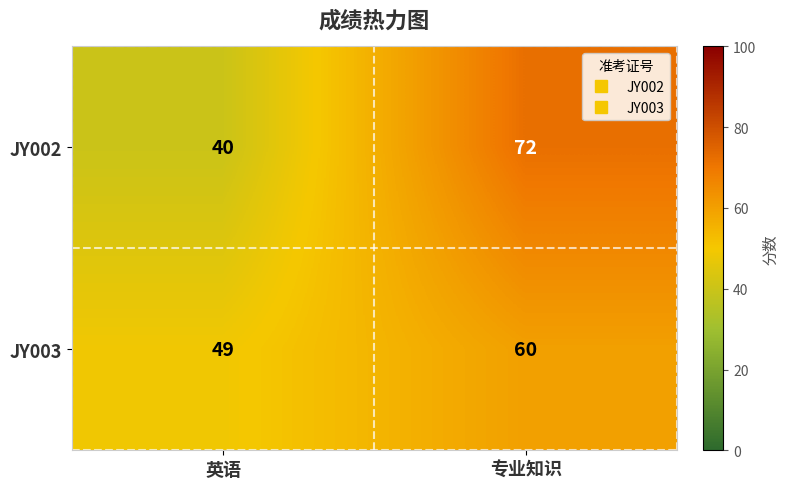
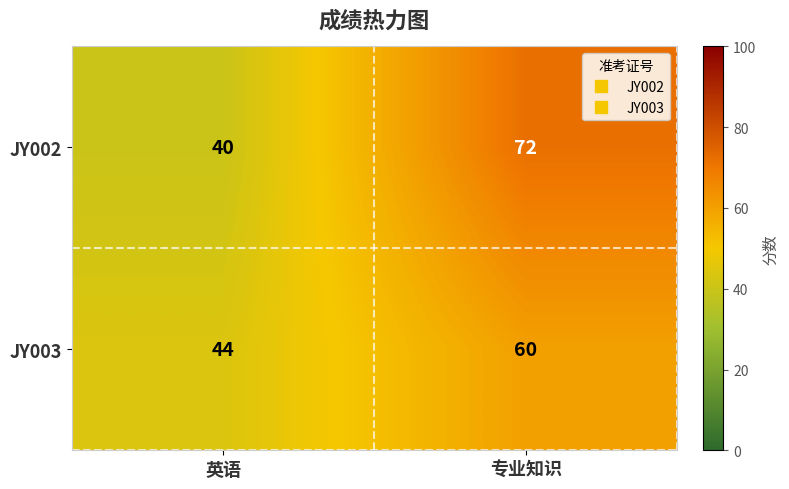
JY003, 英语: 49 -> 44
